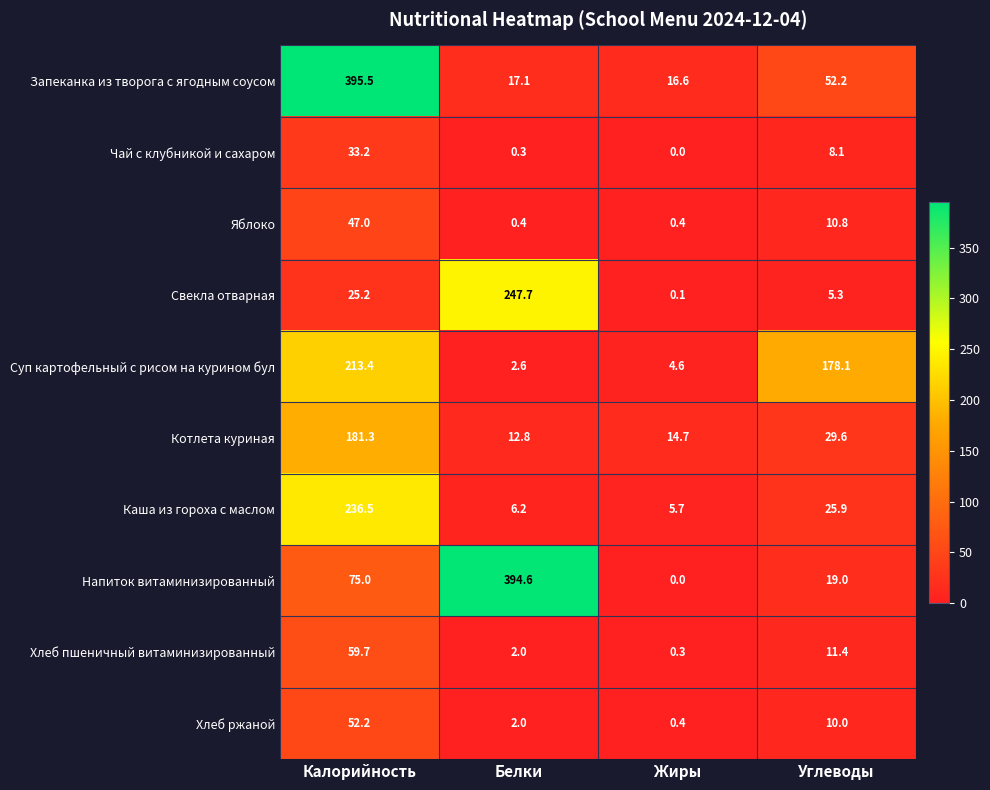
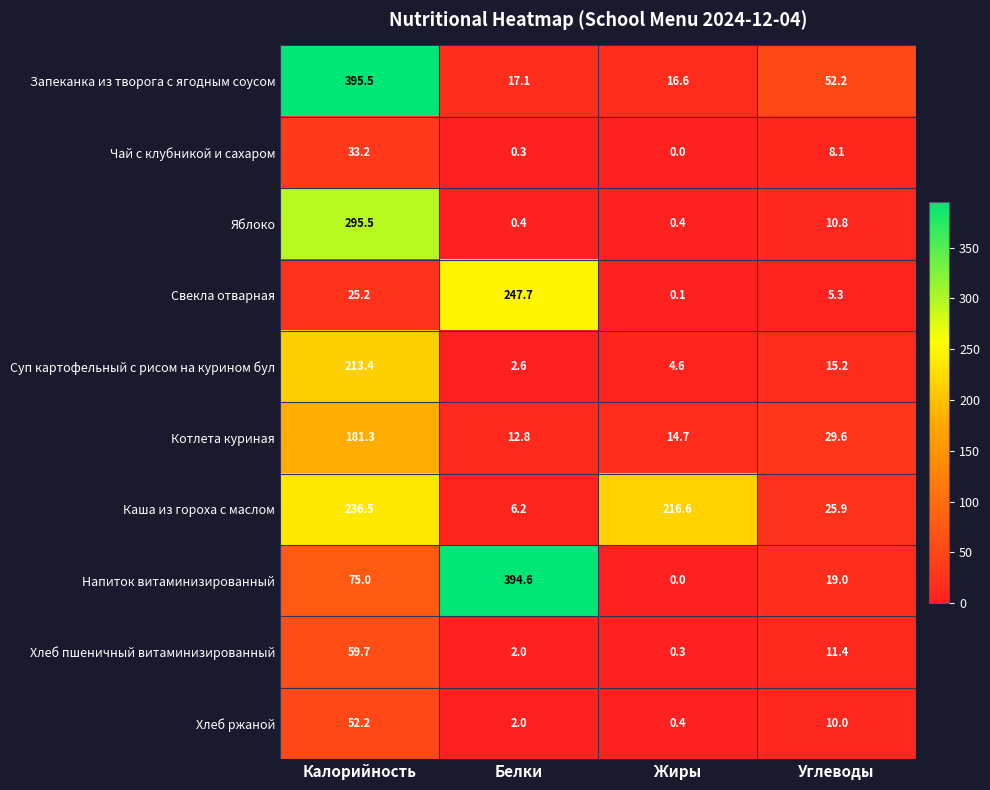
Яблоко, Калорийность: 47.0 -> 295.5
Суп картофельный с рисом на курином бул, Углеводы: 178.1 -> 15.2
Каша из гороха с маслом, Жиры: 5.7 -> 216.6
